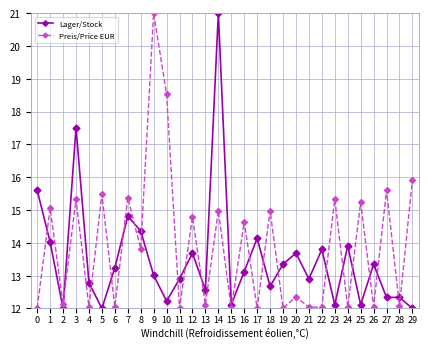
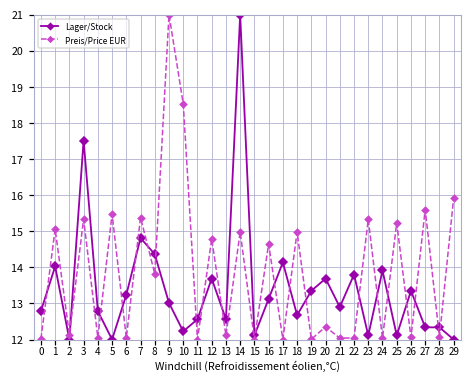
Lager/Stock, 0: 15.6 -> 12.8
Lager/Stock, 11: 12.9 -> 12.6
